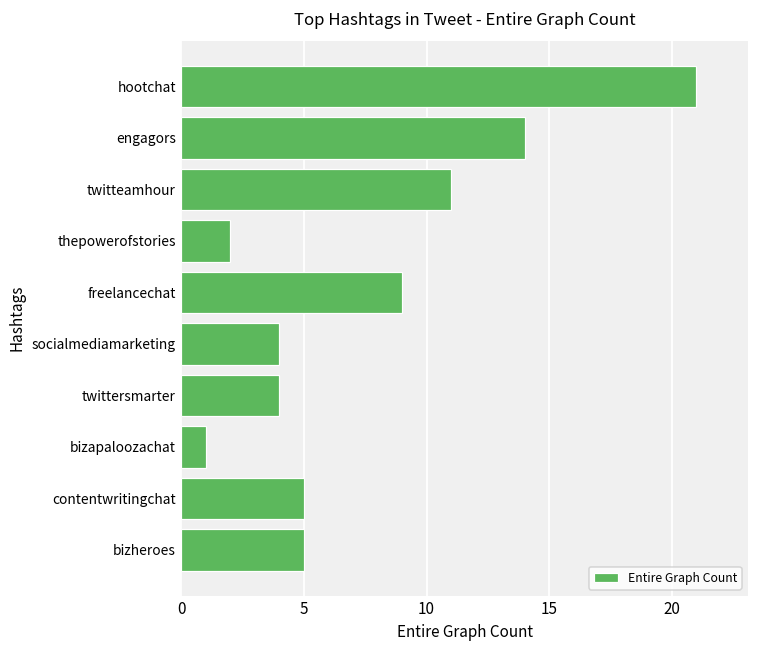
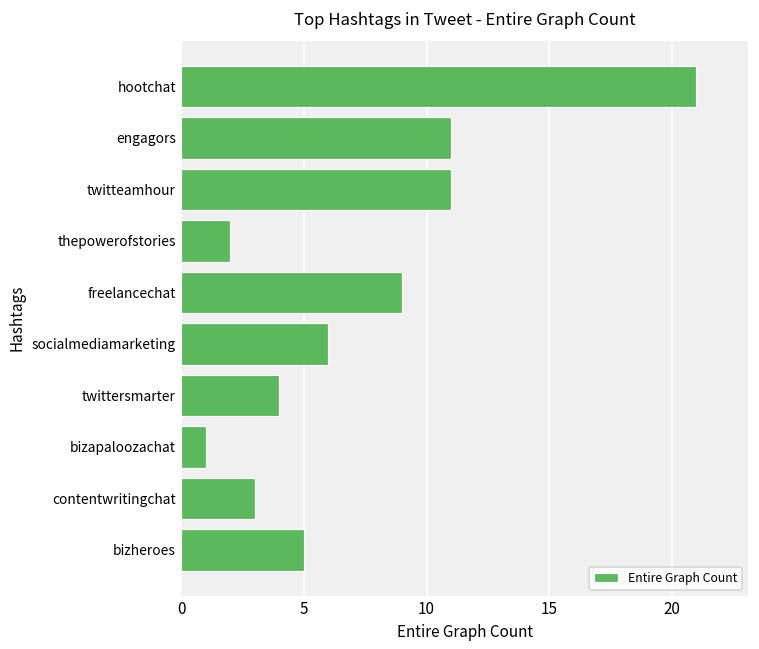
engagors: 14 -> 11
socialmediamarketing: 4 -> 6
contentwritingchat: 5 -> 3
